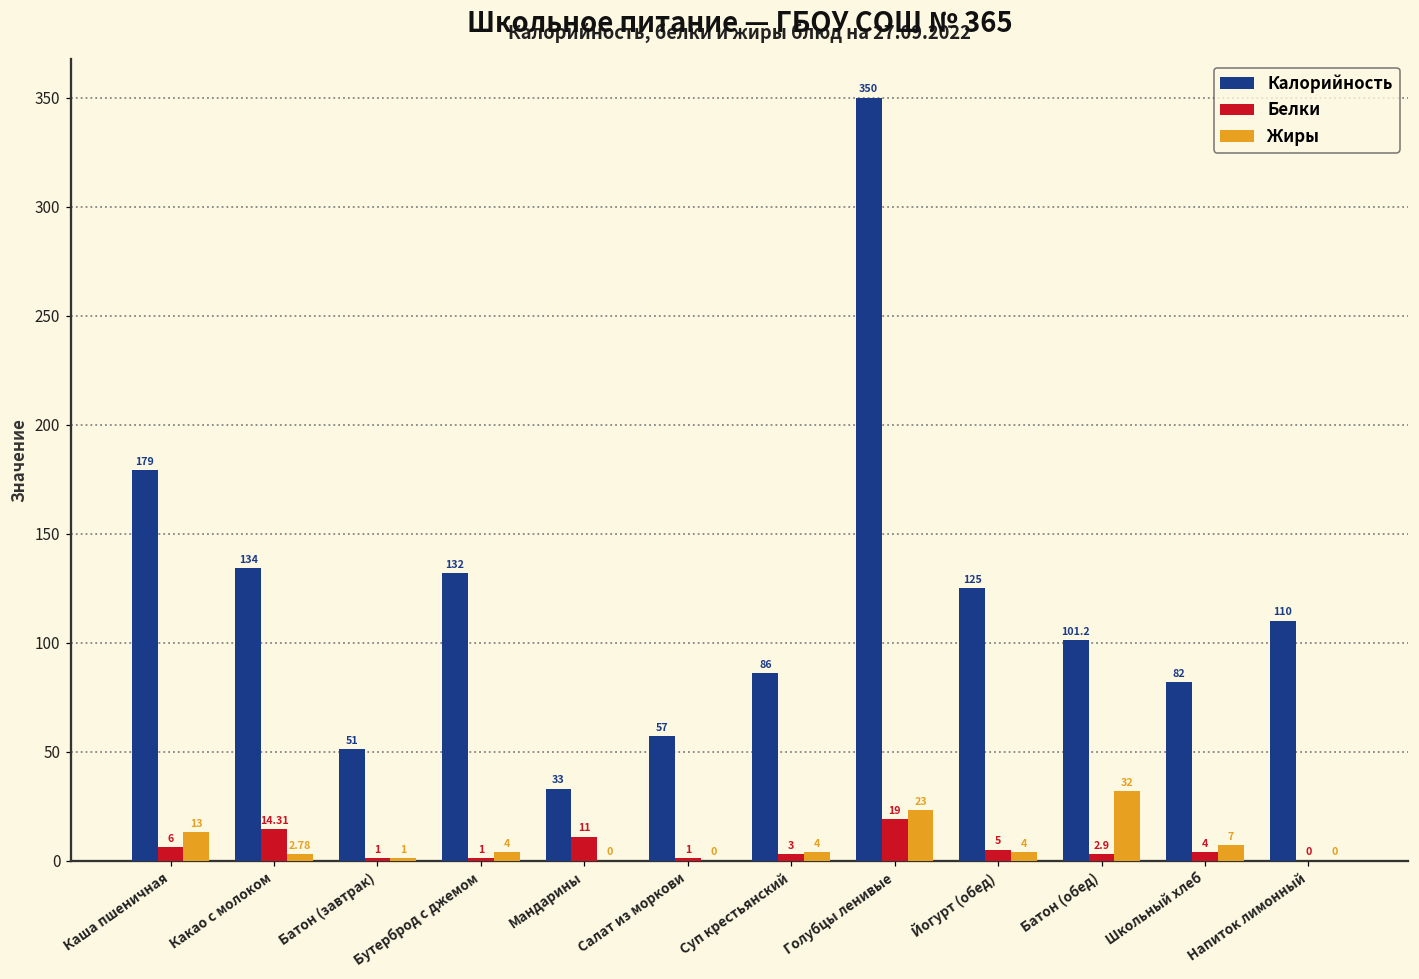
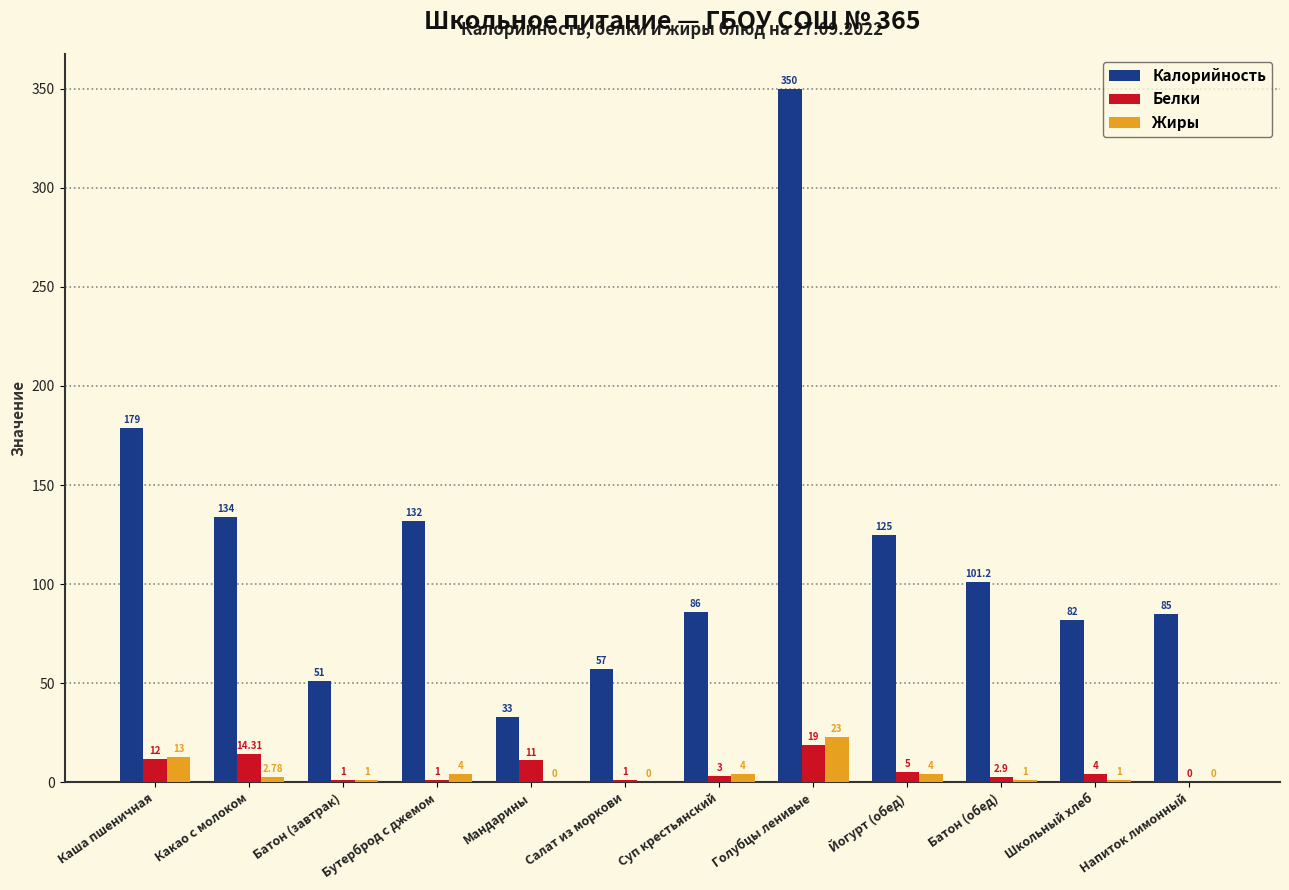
Белки, Каша пшеничная: 6 -> 12
Жиры, Батон (обед): 32 -> 1
Жиры, Школьный хлеб: 7 -> 1
Калорийность, Напиток лимонный: 110 -> 85
